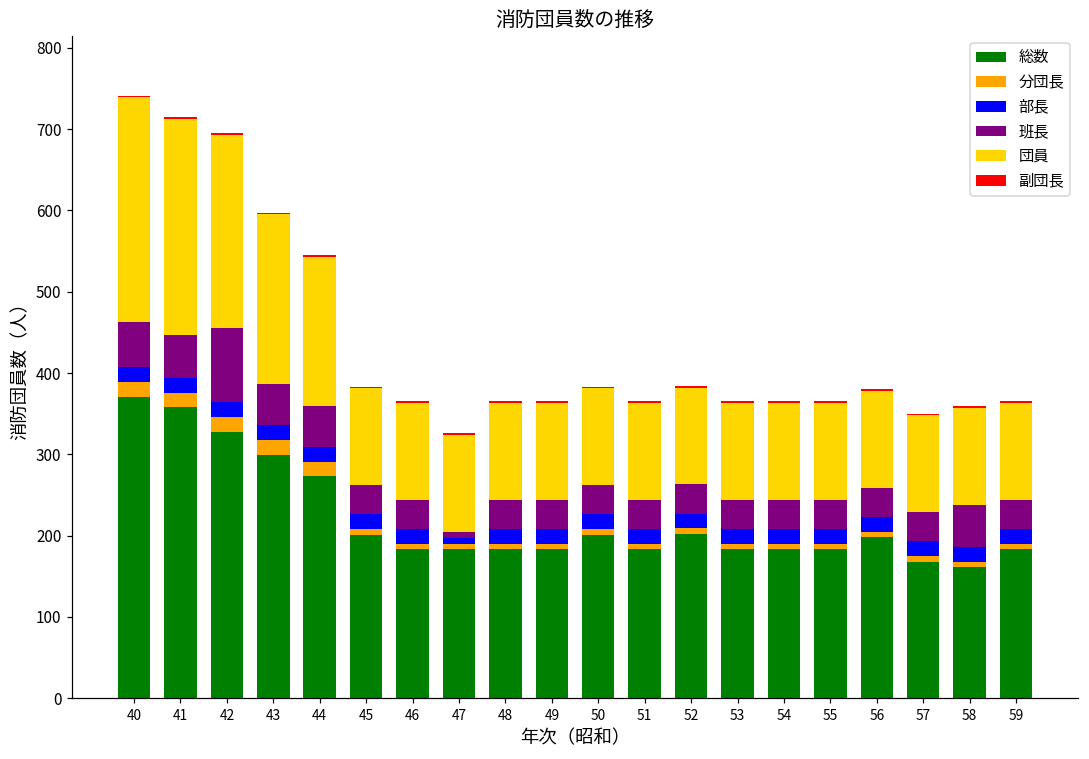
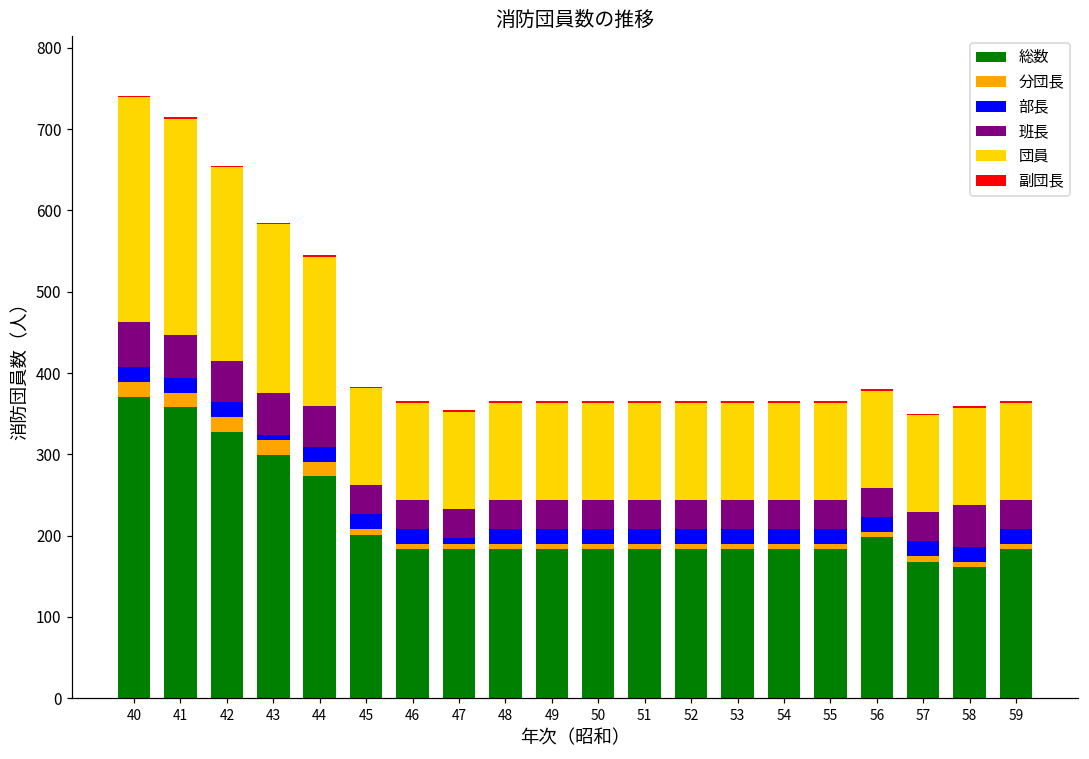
班長, 42: 90 -> 50
部長, 43: 20 -> 10
班長, 47: 10 -> 40
総数, 50: 200 -> 180
総数, 52: 200 -> 180
